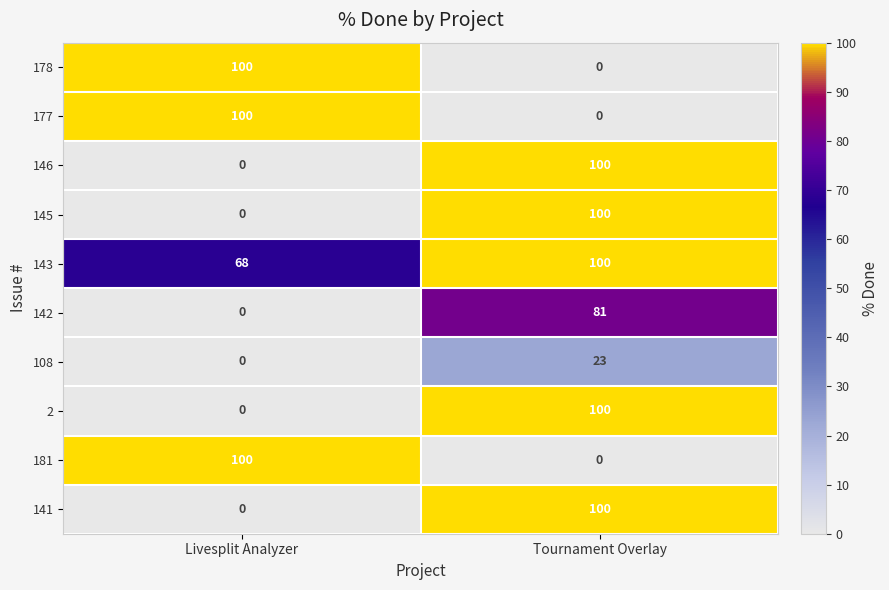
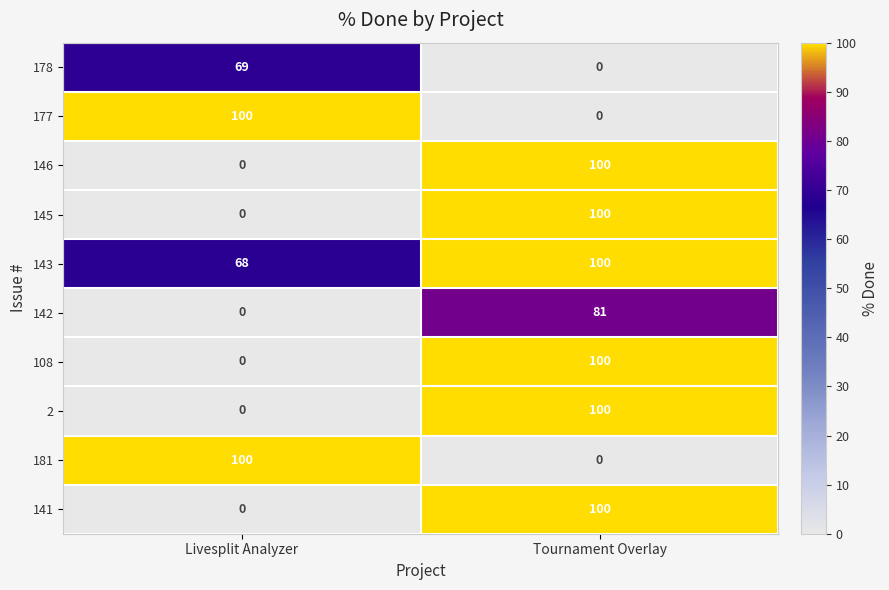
178, Livesplit Analyzer: 100 -> 69
108, Tournament Overlay: 23 -> 100
